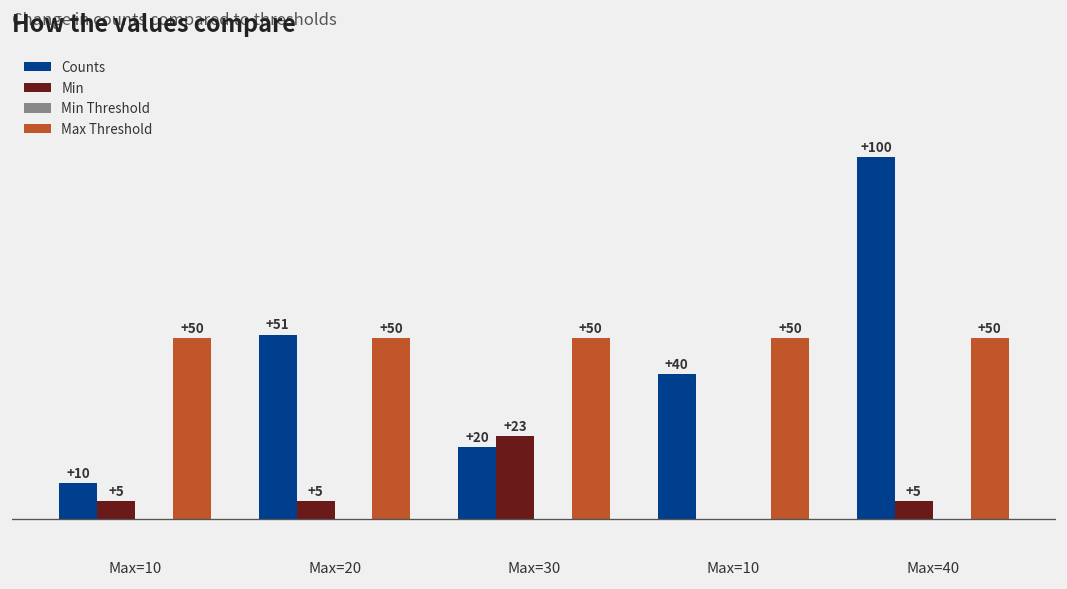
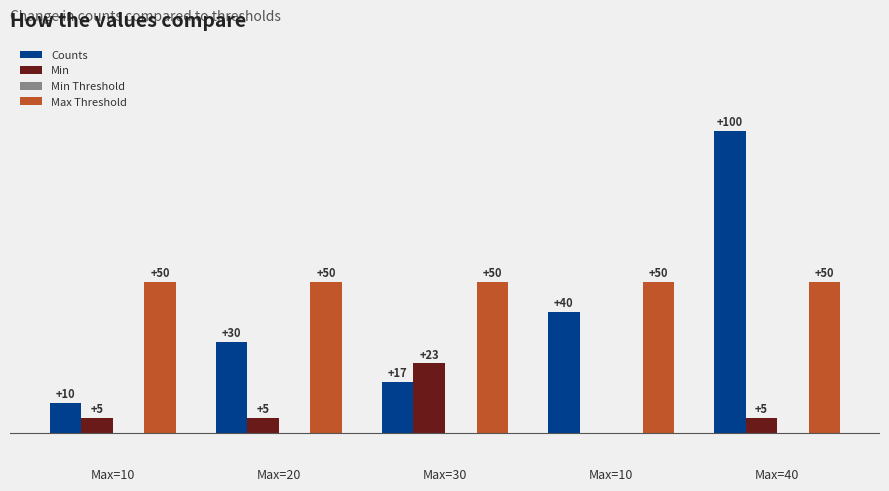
Counts, Max=20: +51 -> +30
Counts, Max=30: +20 -> +17
